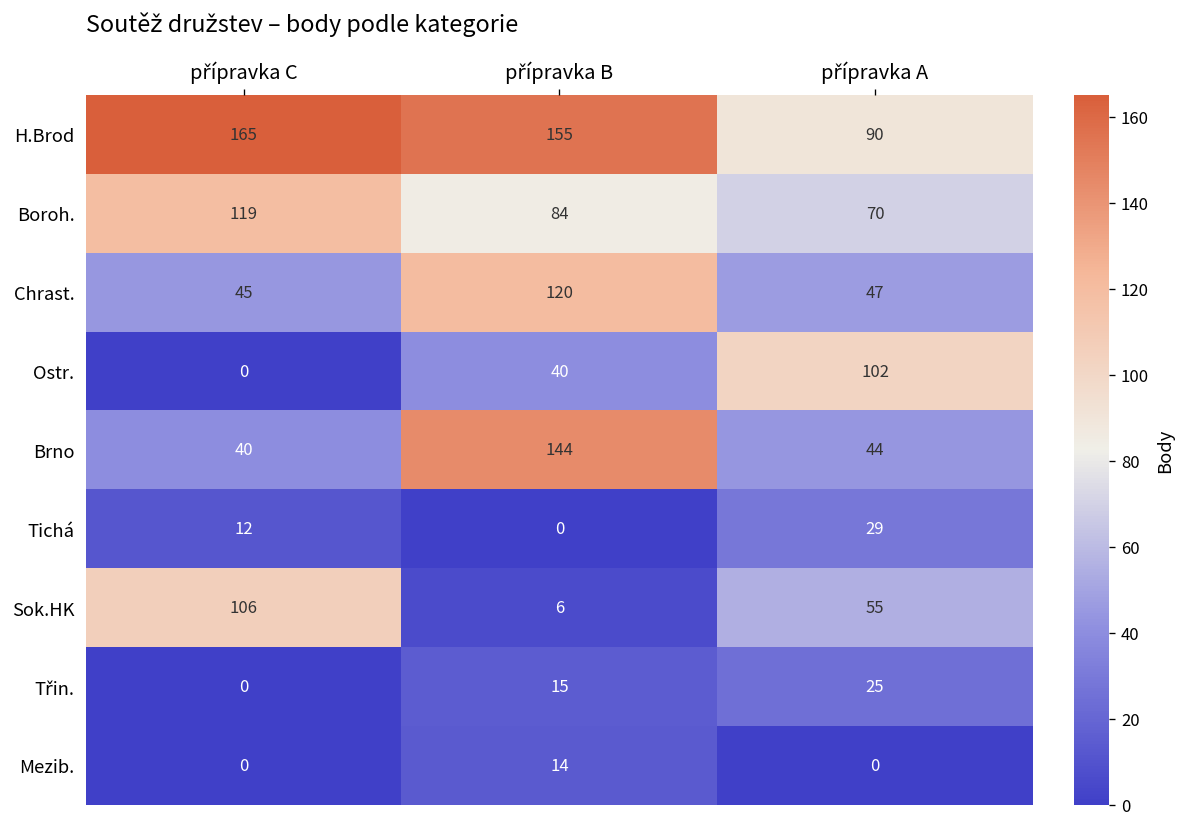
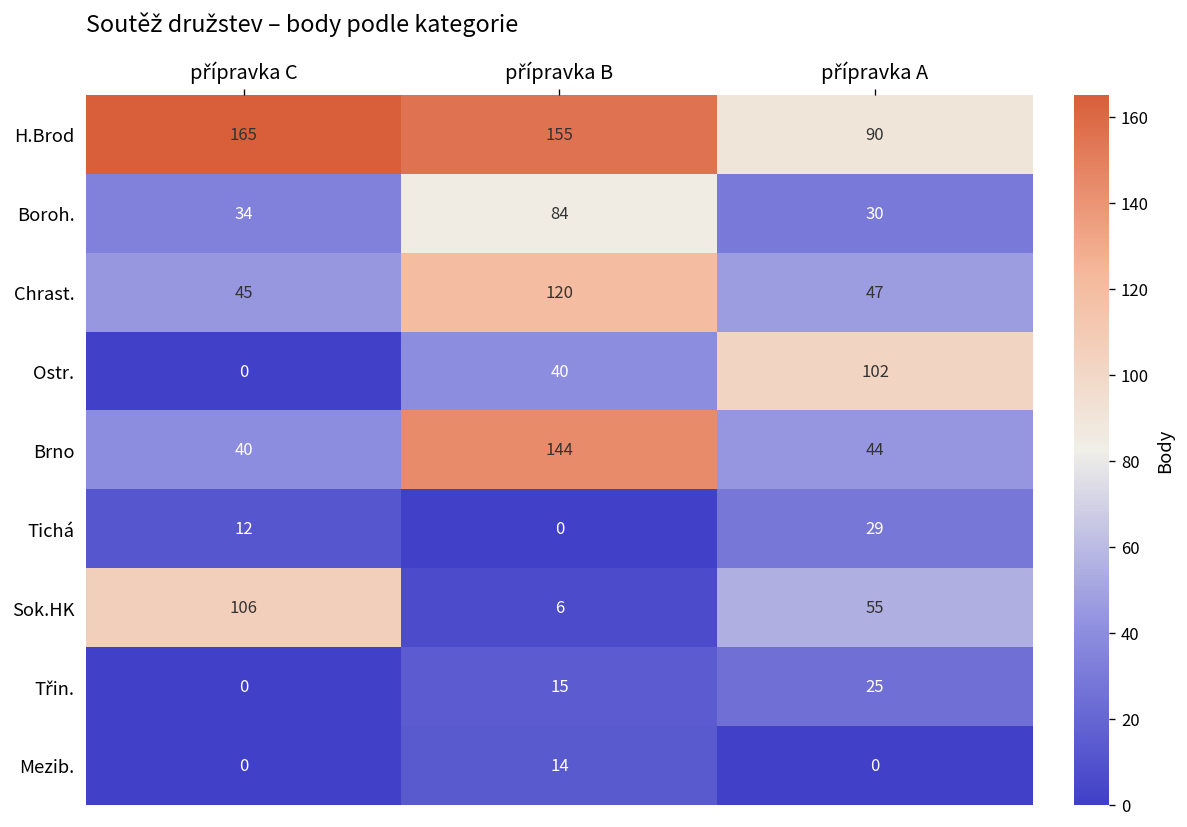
Boroh., přípravka C: 119 -> 34
Boroh., přípravka A: 70 -> 30
